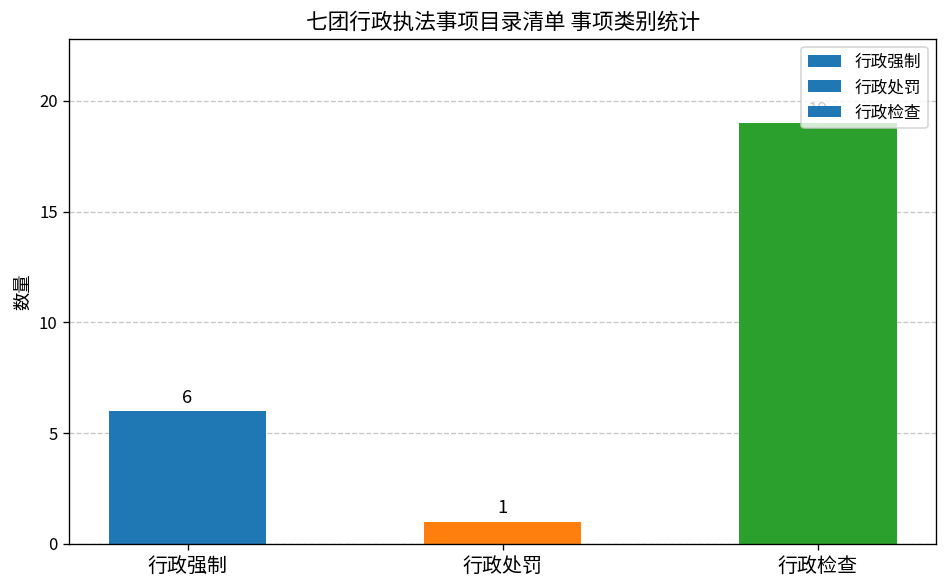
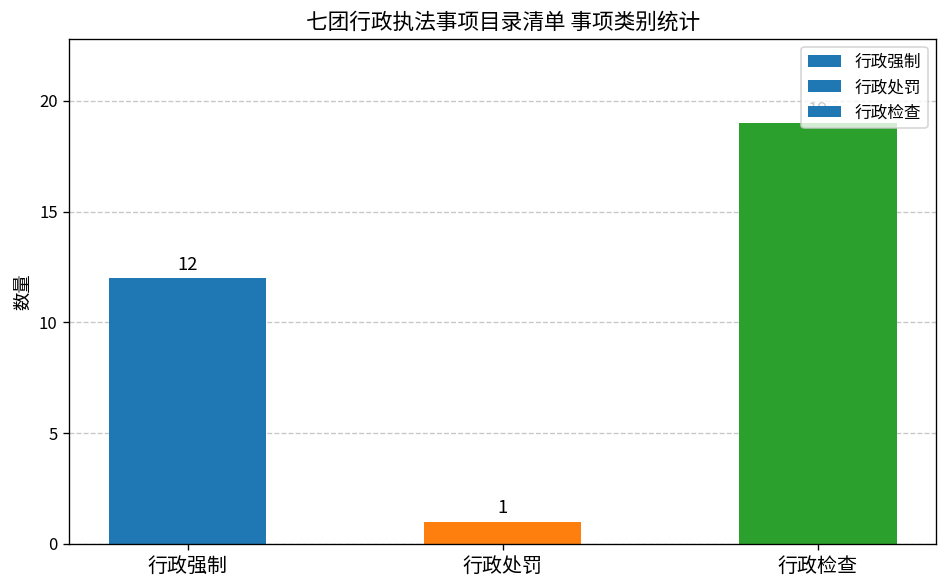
行政强制: 6 -> 12
